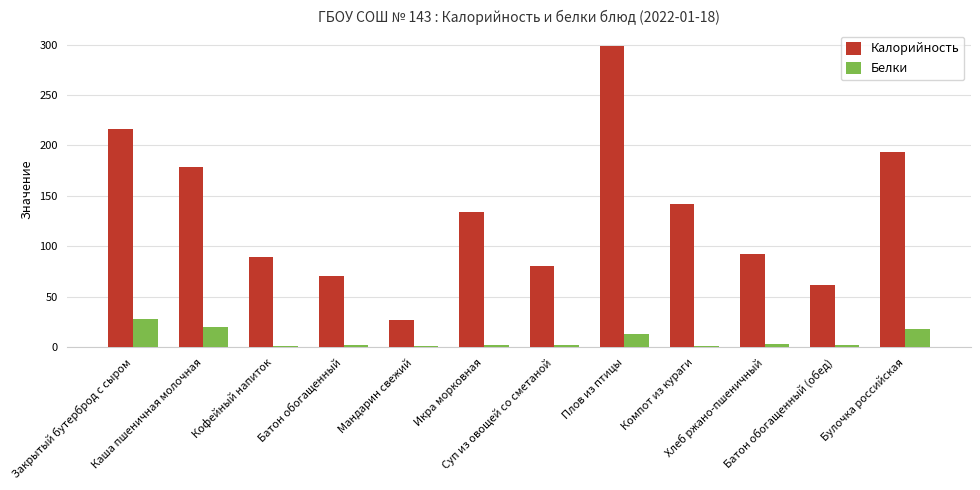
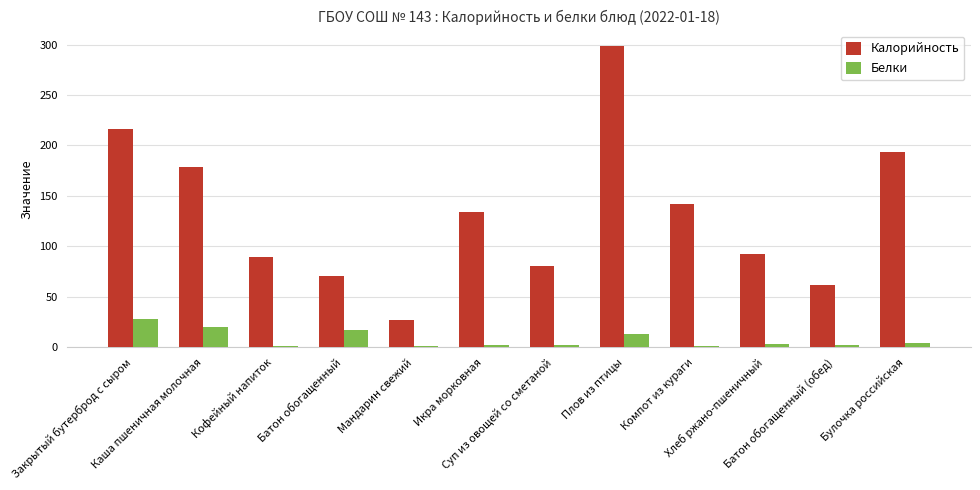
Белки, Батон обогащенный: 2 -> 18
Белки, Булочка российская: 18 -> 4
